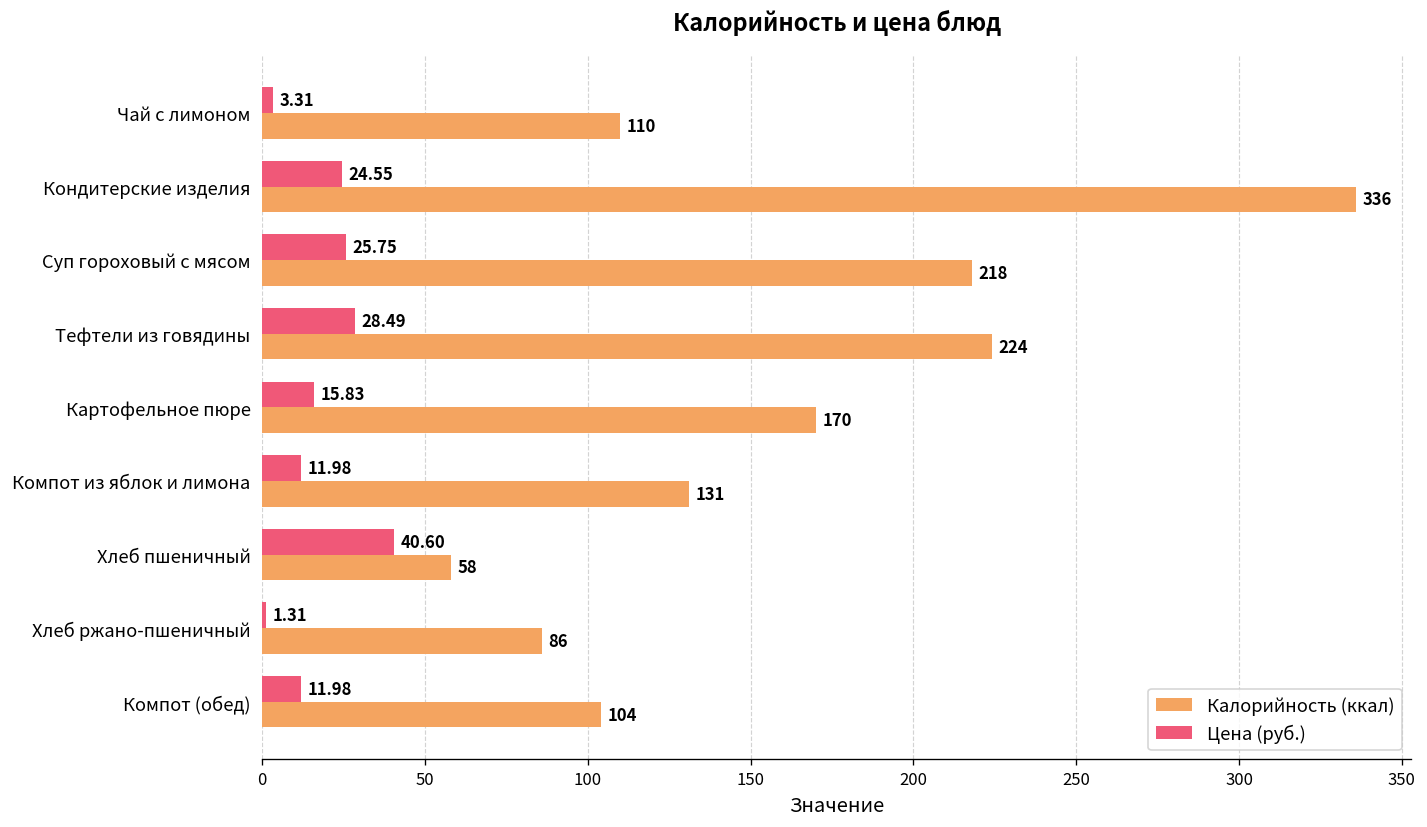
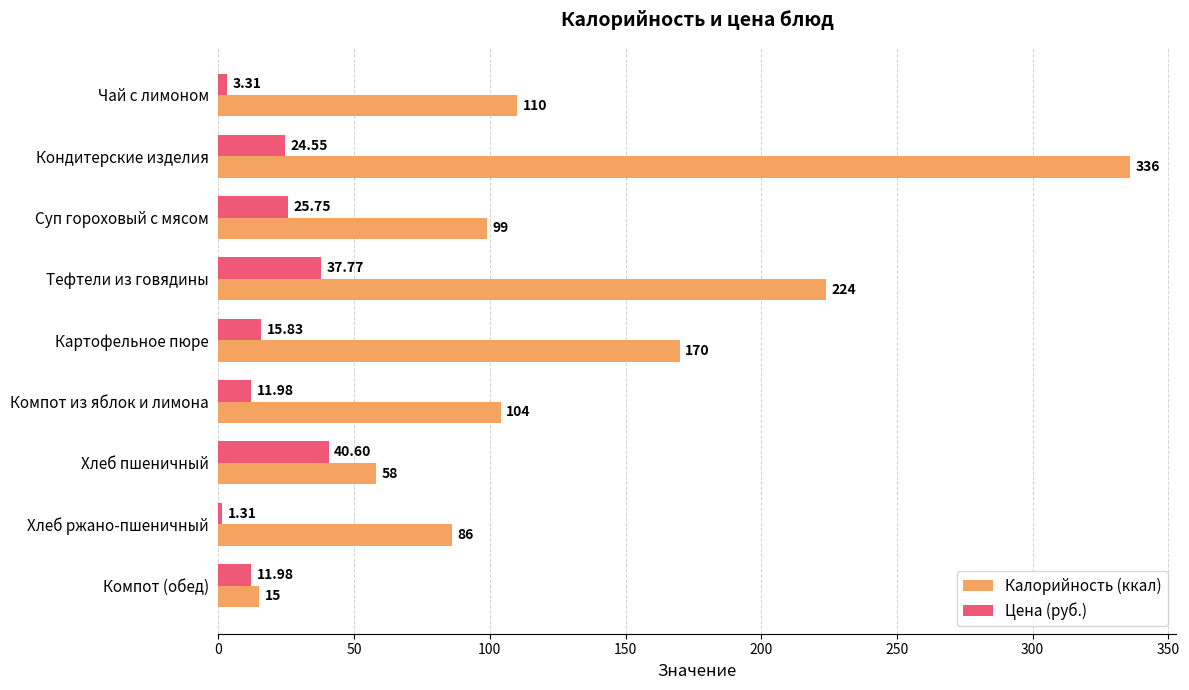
Калорийность (ккал), Суп гороховый с мясом: 218 -> 99
Цена (руб.), Тефтели из говядины: 28.49 -> 37.77
Калорийность (ккал), Компот из яблок и лимона: 131 -> 104
Калорийность (ккал), Компот (обед): 104 -> 15
